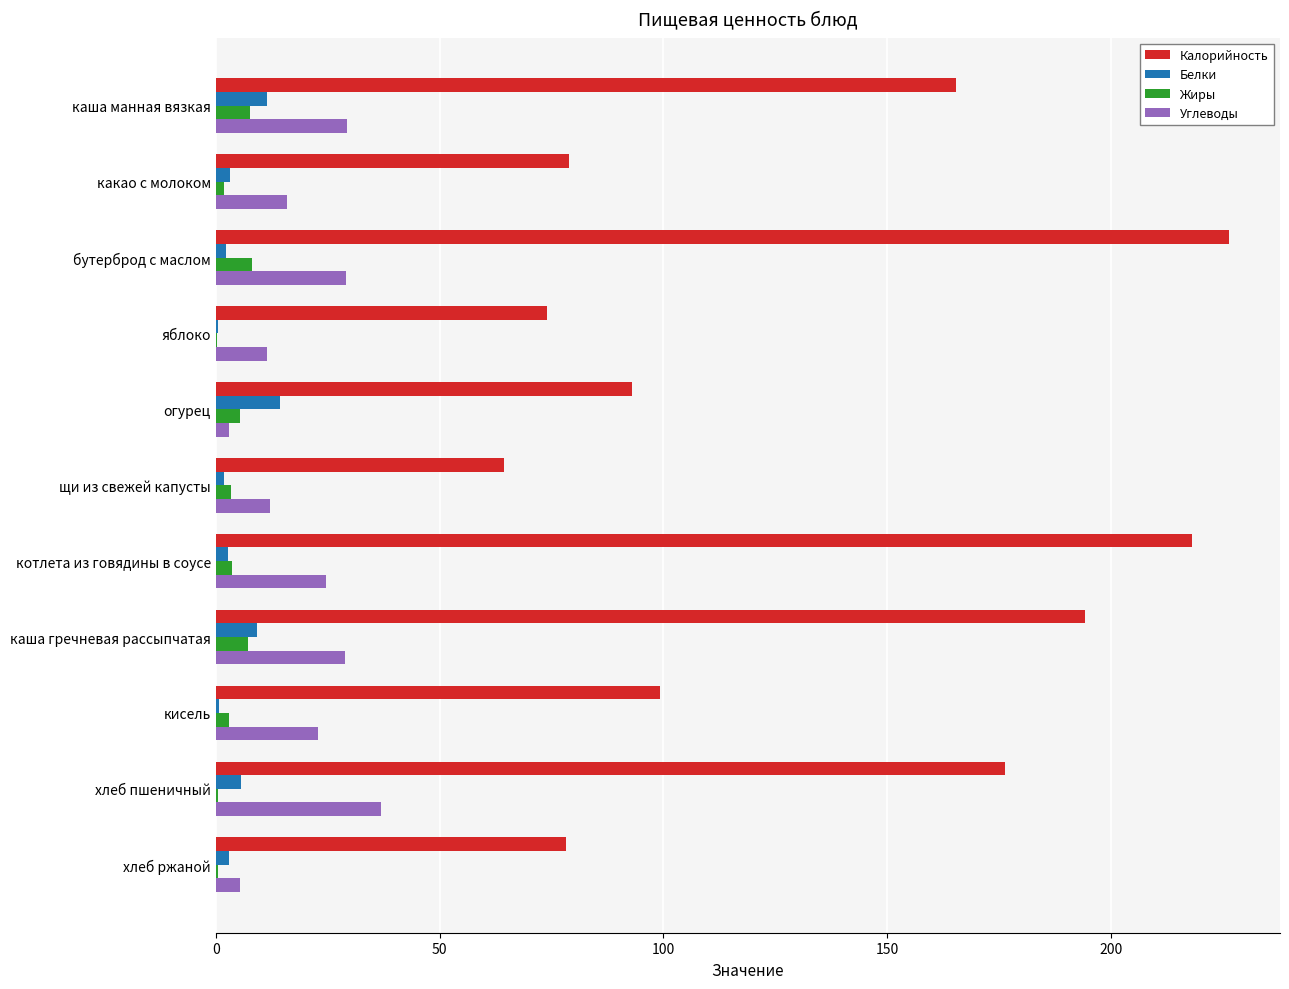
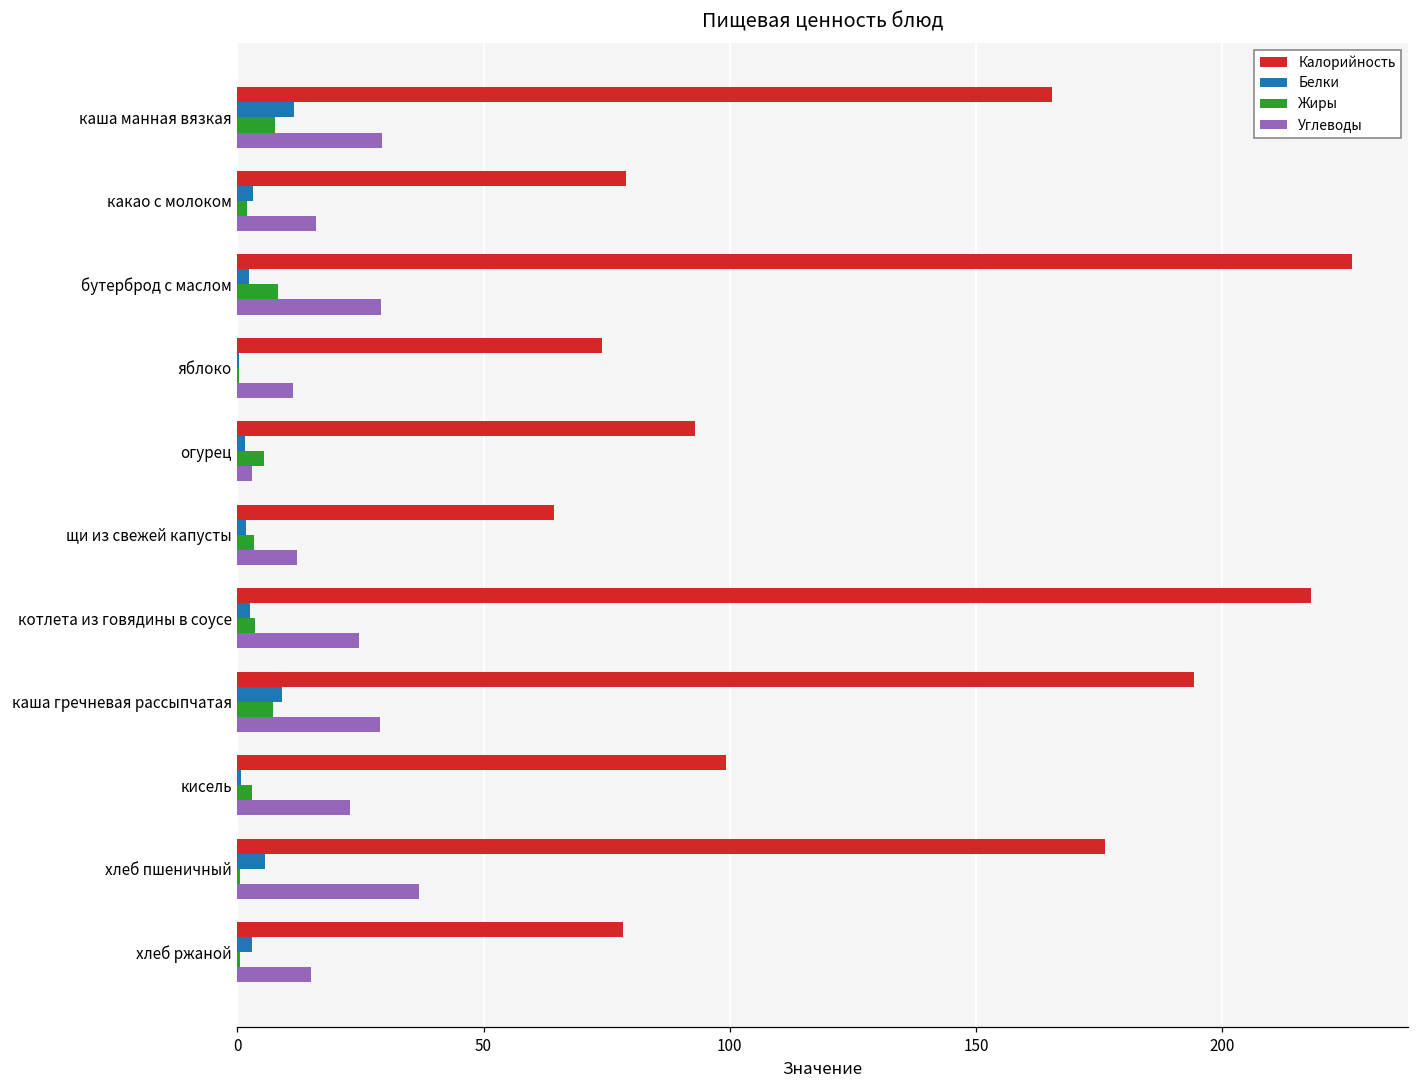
Белки, огурец: 14 -> 1
Углеводы, хлеб ржаной: 5 -> 15
